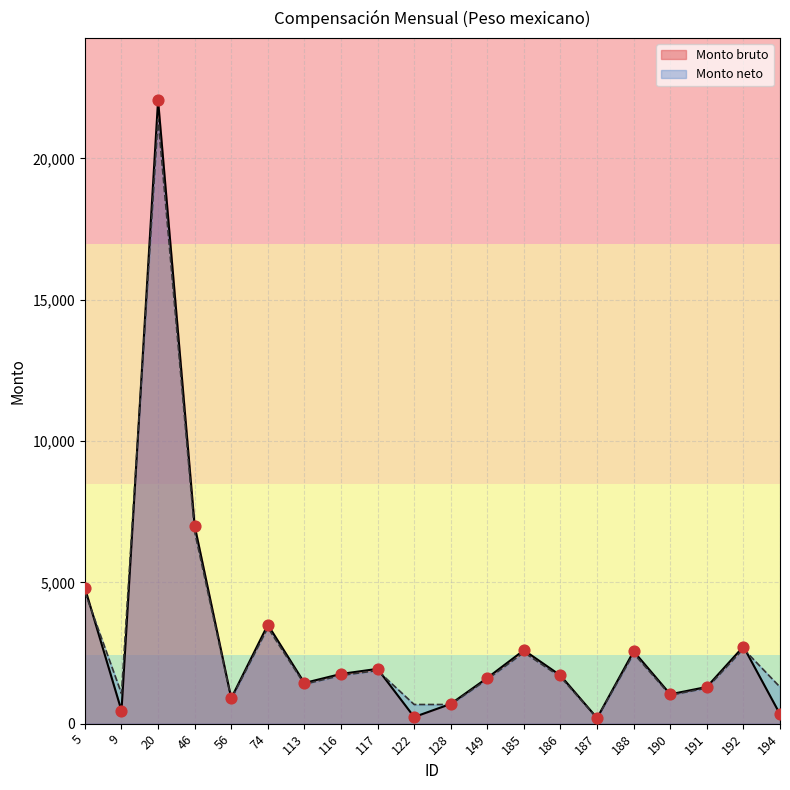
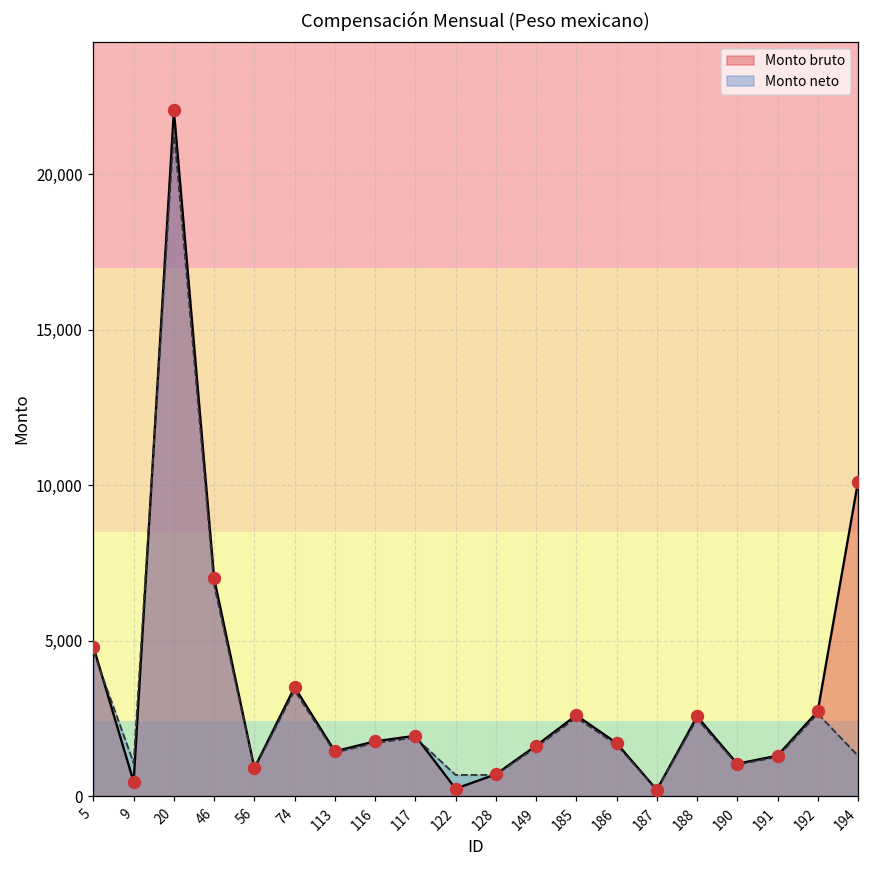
Monto bruto, 194: 300 -> 10,100
